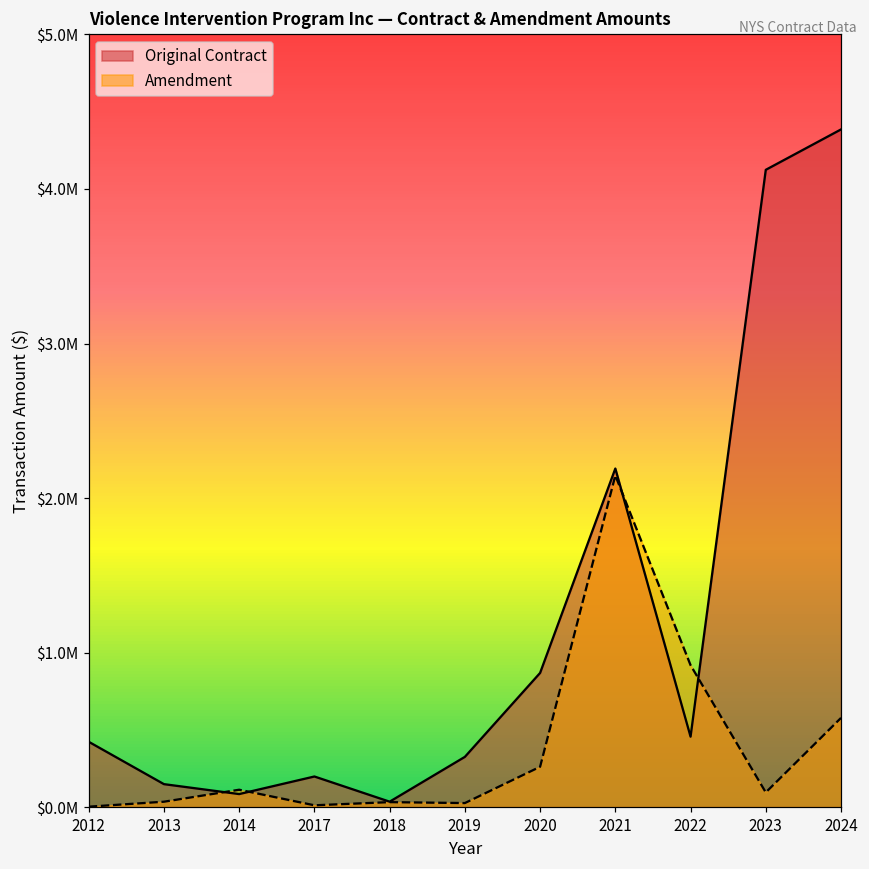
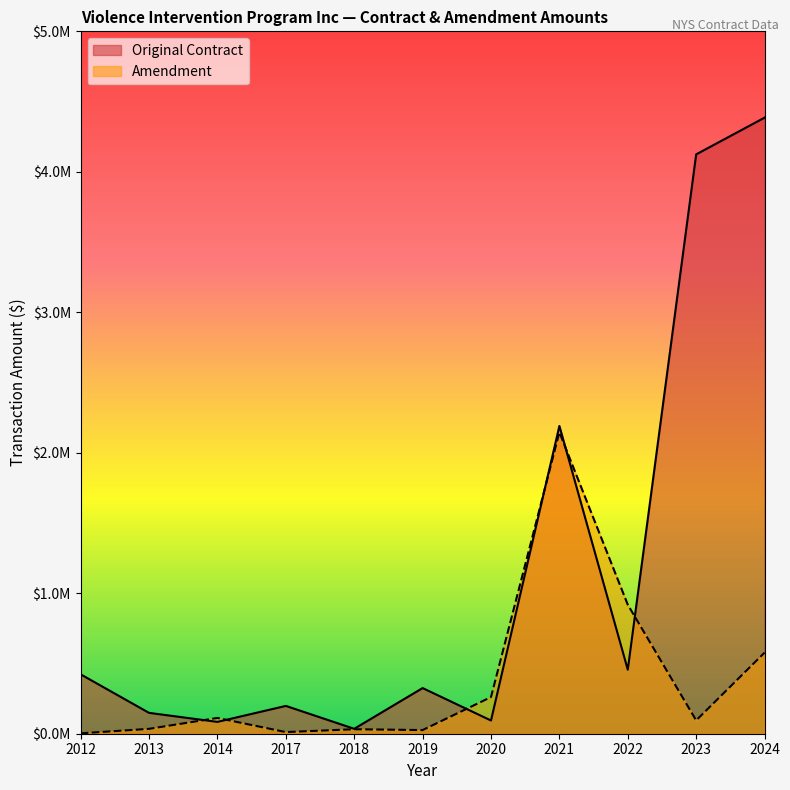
Original Contract, 2020: $870000 -> $90000
